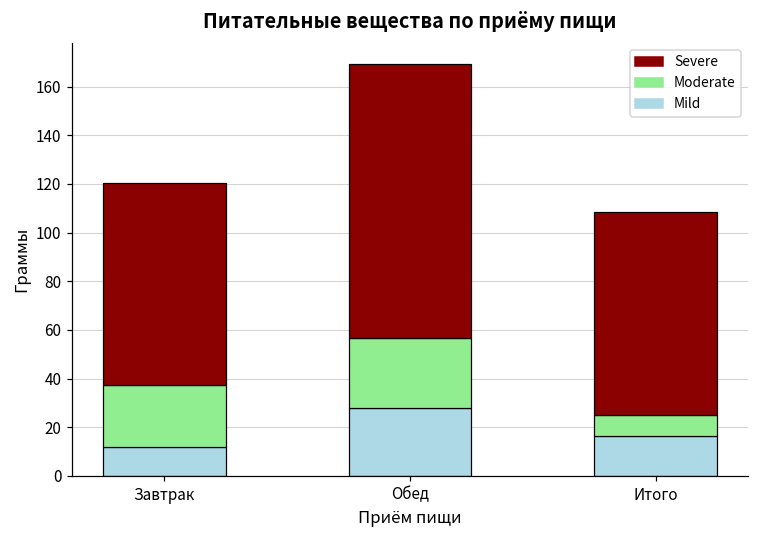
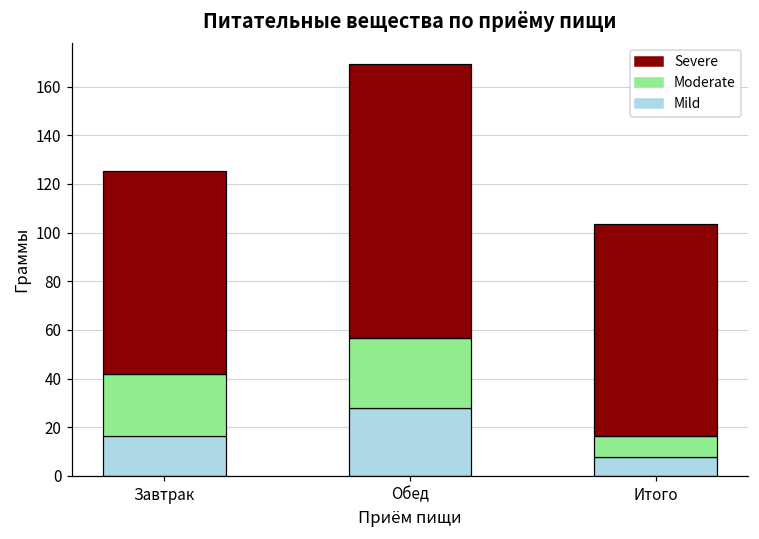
Mild, Завтрак: 12 -> 17
Mild, Итого: 17 -> 8
Severe, Итого: 83 -> 87
